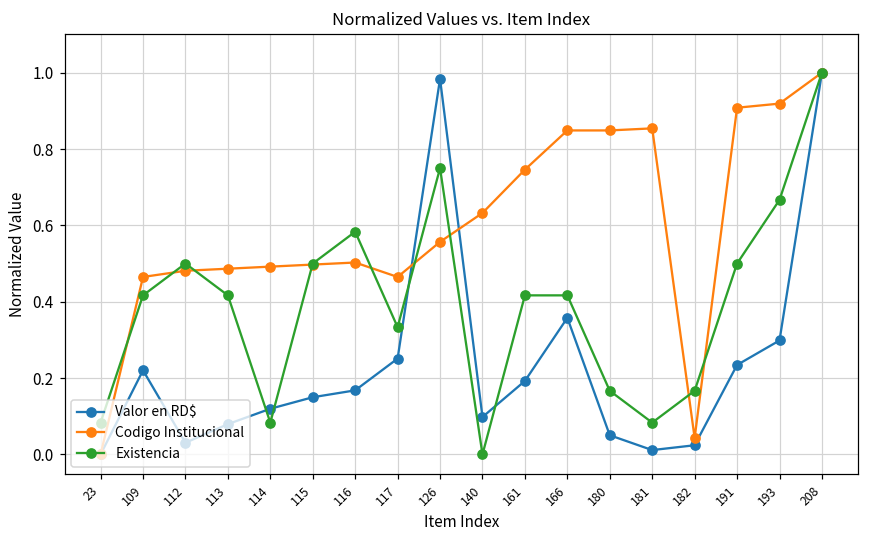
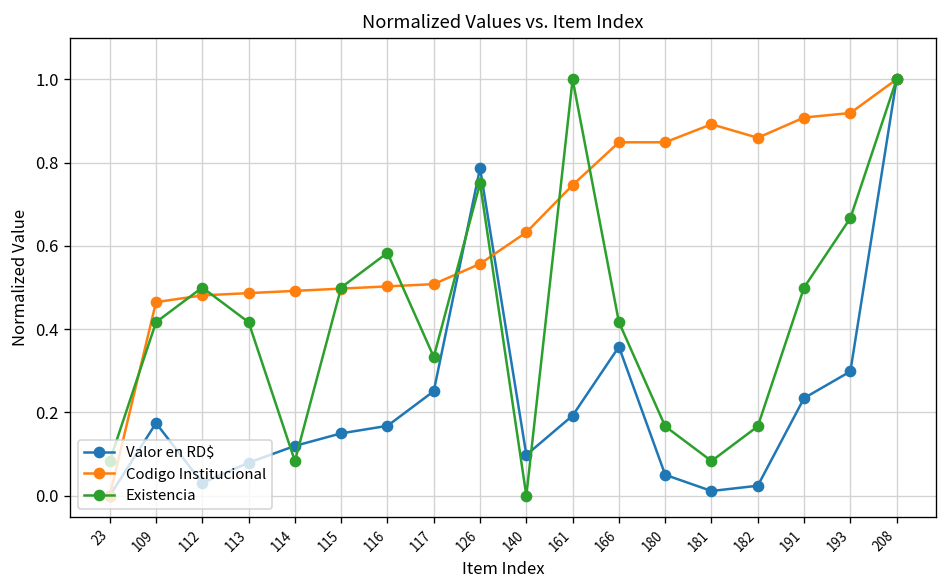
Valor en RD$, 109: 0.22 -> 0.17
Codigo Institucional, 117: 0.46 -> 0.51
Valor en RD$, 126: 0.98 -> 0.79
Existencia, 161: 0.42 -> 1.00
Codigo Institucional, 181: 0.85 -> 0.89
Codigo Institucional, 182: 0.04 -> 0.86
